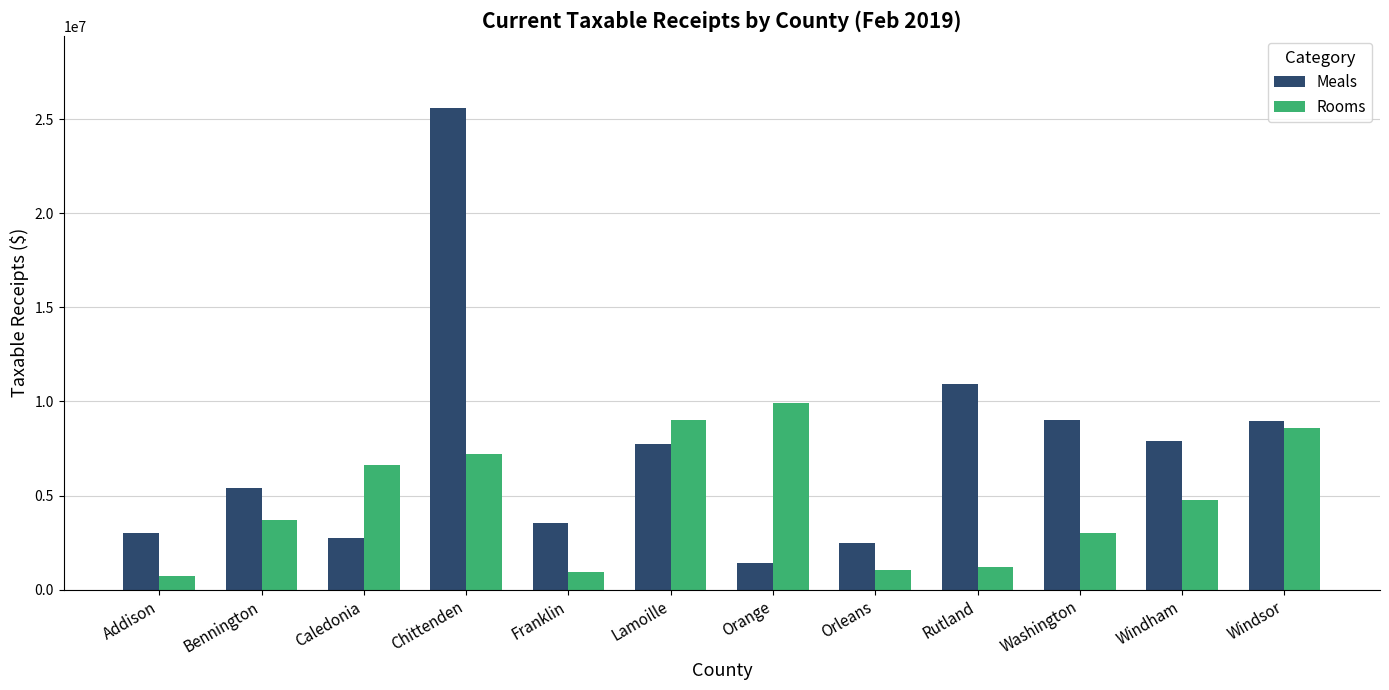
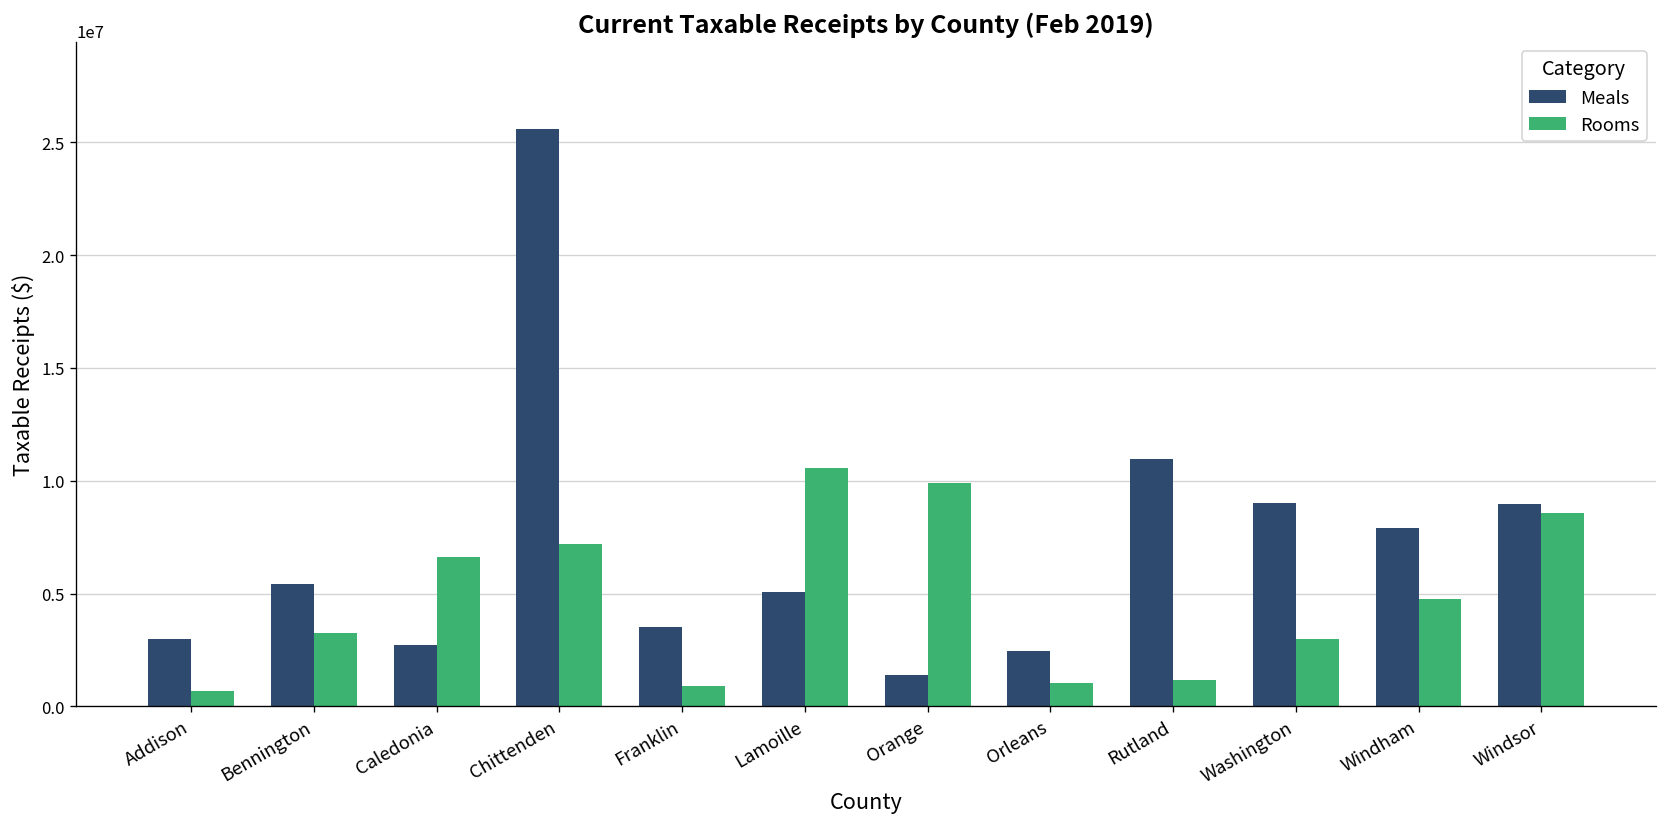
Rooms, Bennington: 3700000 -> 3300000
Meals, Lamoille: 7700000 -> 5100000
Rooms, Lamoille: 9000000 -> 10600000
